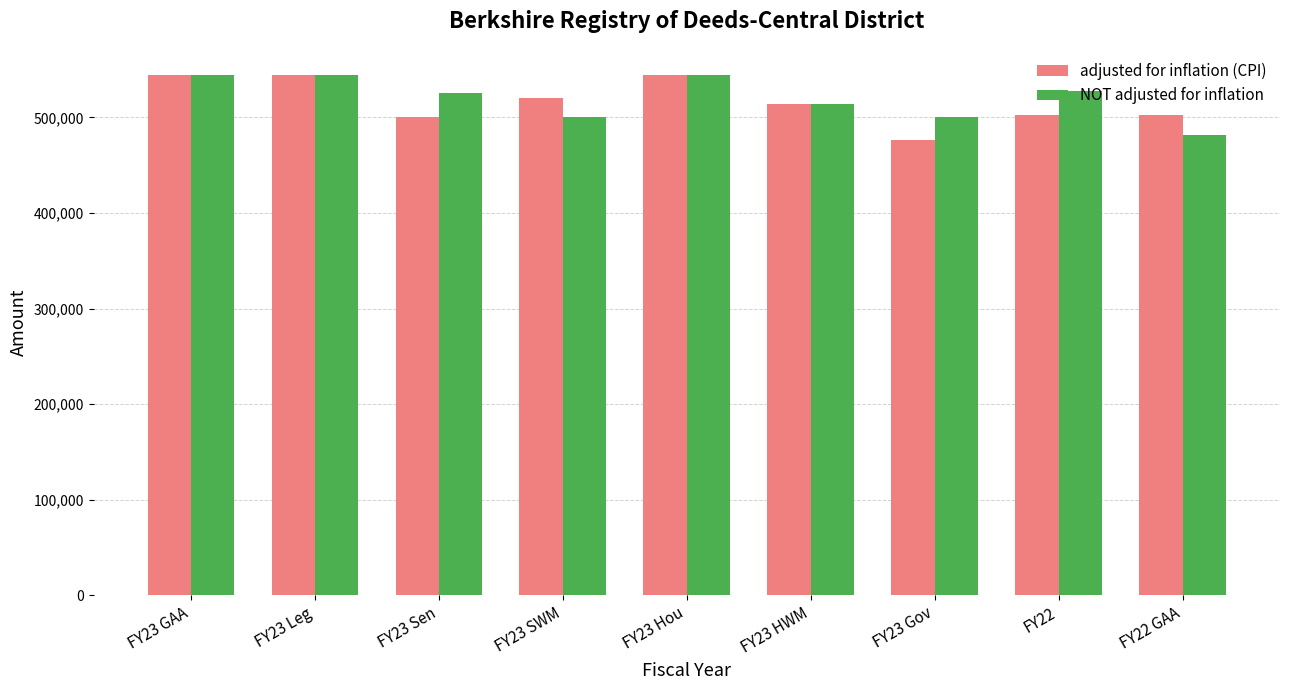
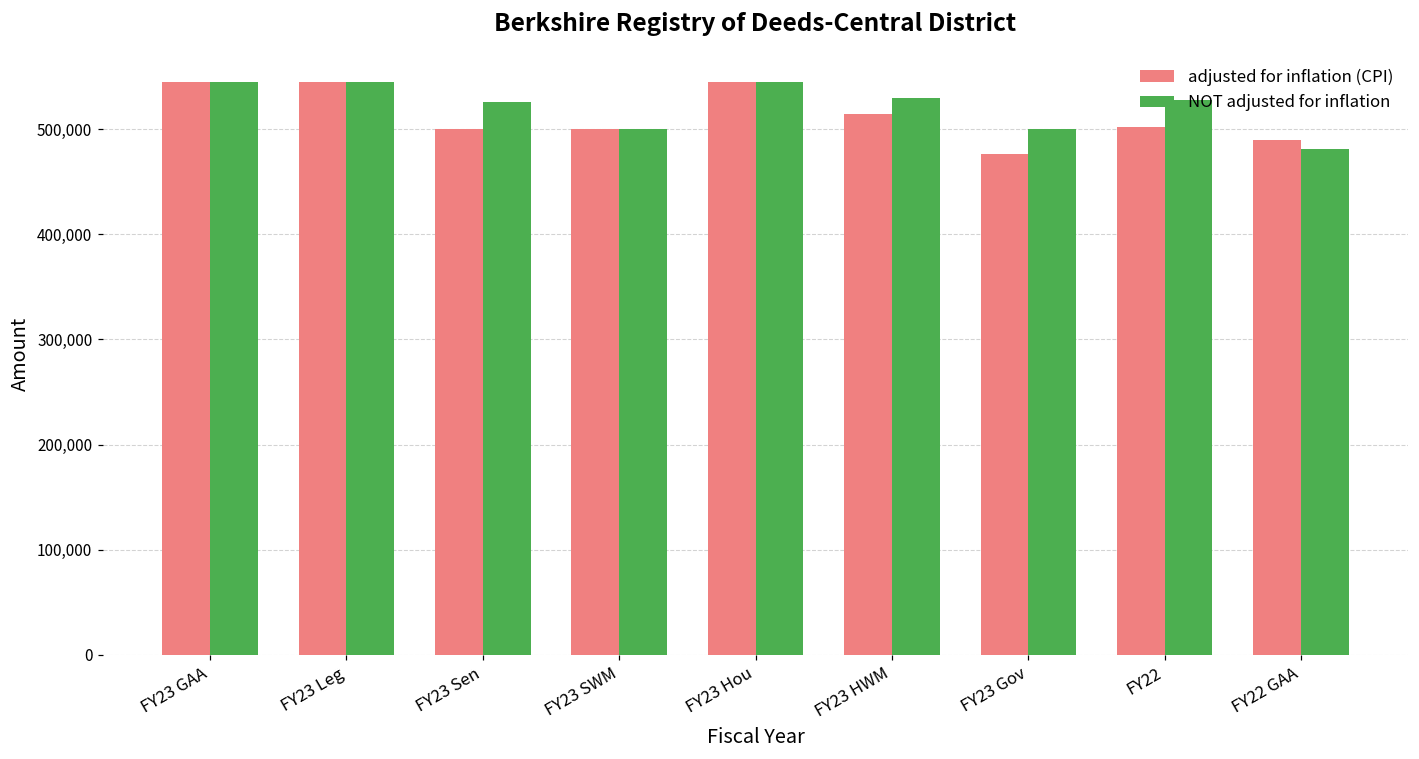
adjusted for inflation (CPI), FY23 SWM: 520,000 -> 500,000
NOT adjusted for inflation, FY23 HWM: 510,000 -> 530,000
adjusted for inflation (CPI), FY22 GAA: 500,000 -> 490,000
